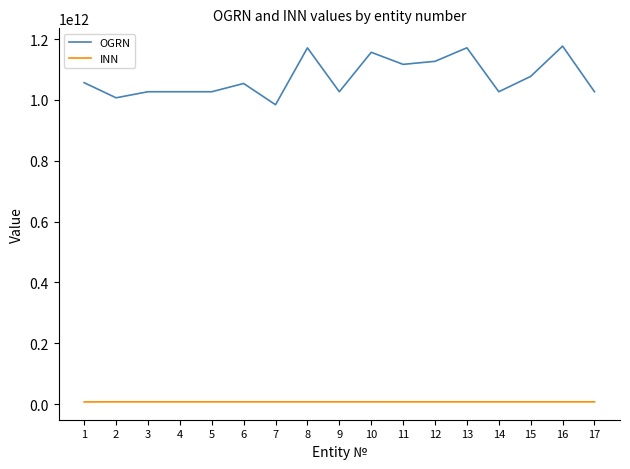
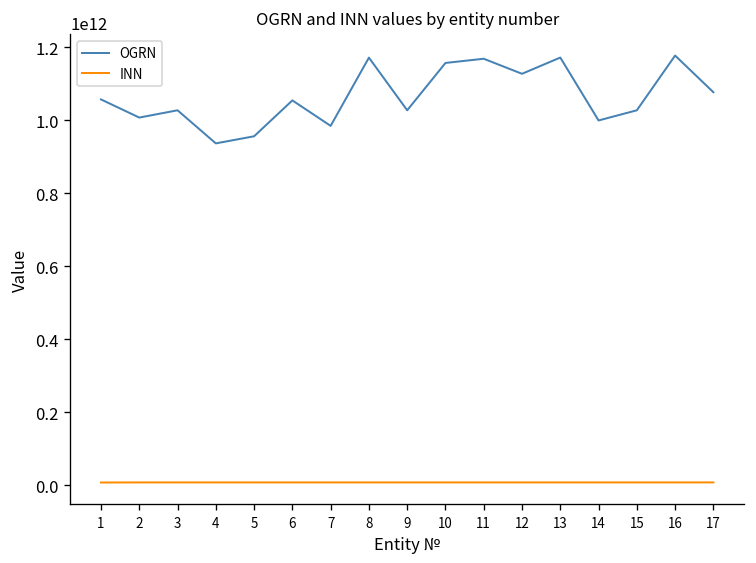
OGRN, 4: 1030000000000 -> 940000000000
OGRN, 5: 1030000000000 -> 960000000000
OGRN, 11: 1120000000000 -> 1170000000000
OGRN, 14: 1030000000000 -> 1000000000000
OGRN, 15: 1080000000000 -> 1030000000000
OGRN, 17: 1030000000000 -> 1080000000000
